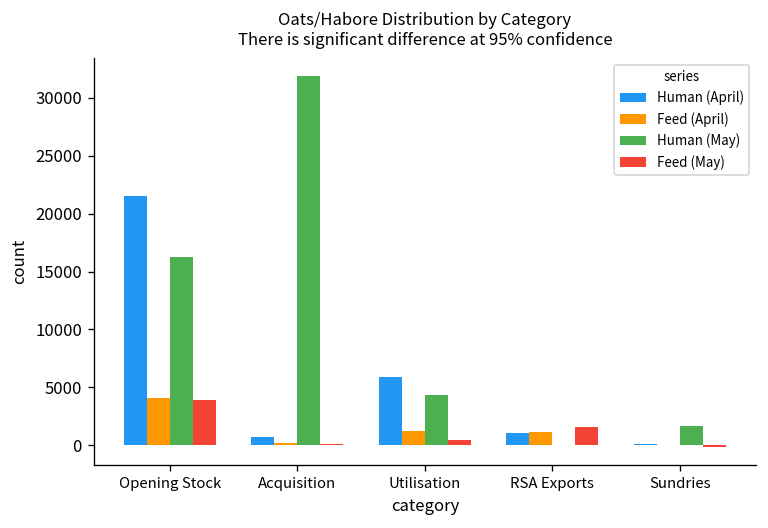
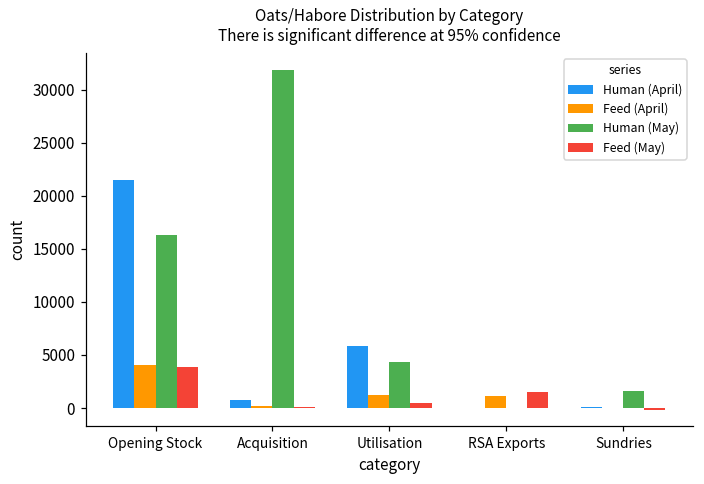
Human (April), RSA Exports: 1000 -> 0
